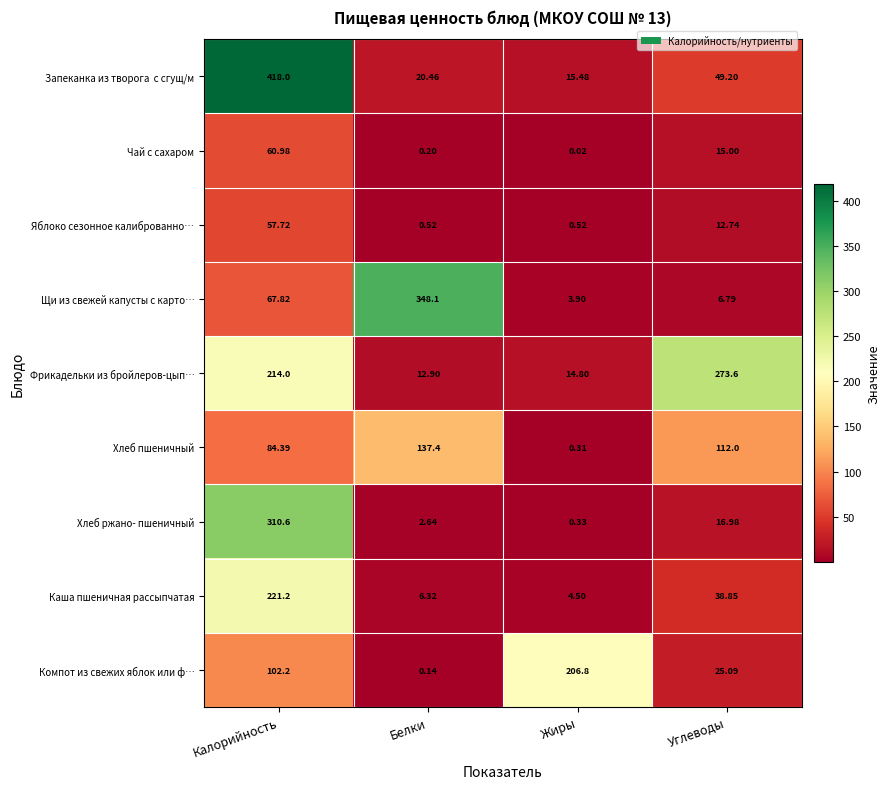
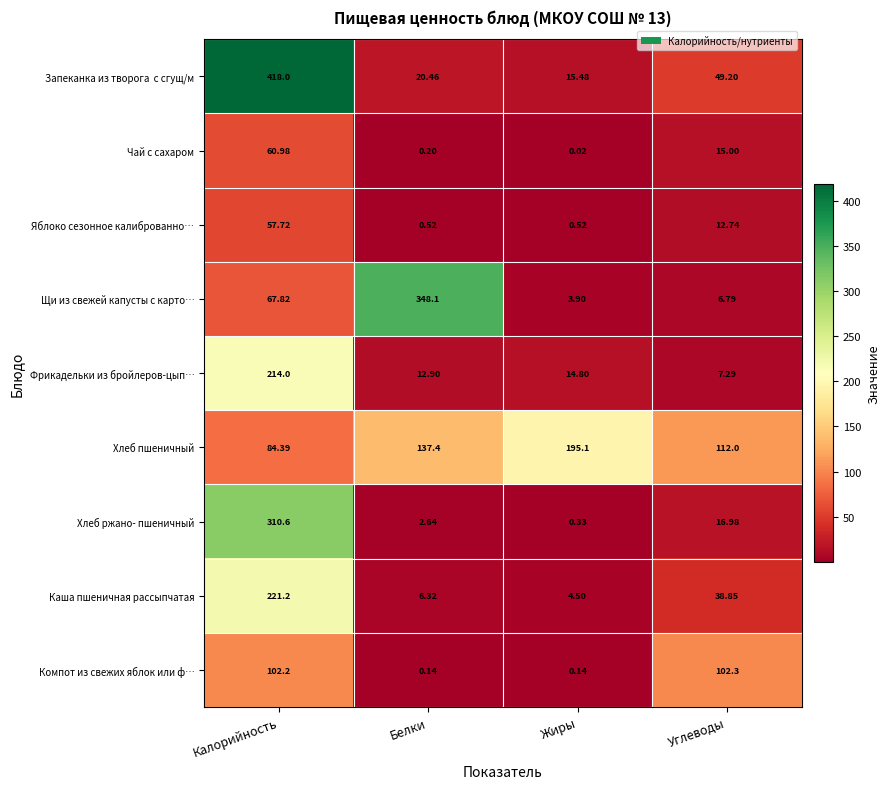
Фрикадельки из бройлеров-цып…, Углеводы: 273.6 -> 7.29
Хлеб пшеничный, Жиры: 0.31 -> 195.1
Компот из свежих яблок или ф…, Жиры: 206.8 -> 0.14
Компот из свежих яблок или ф…, Углеводы: 25.09 -> 102.3
